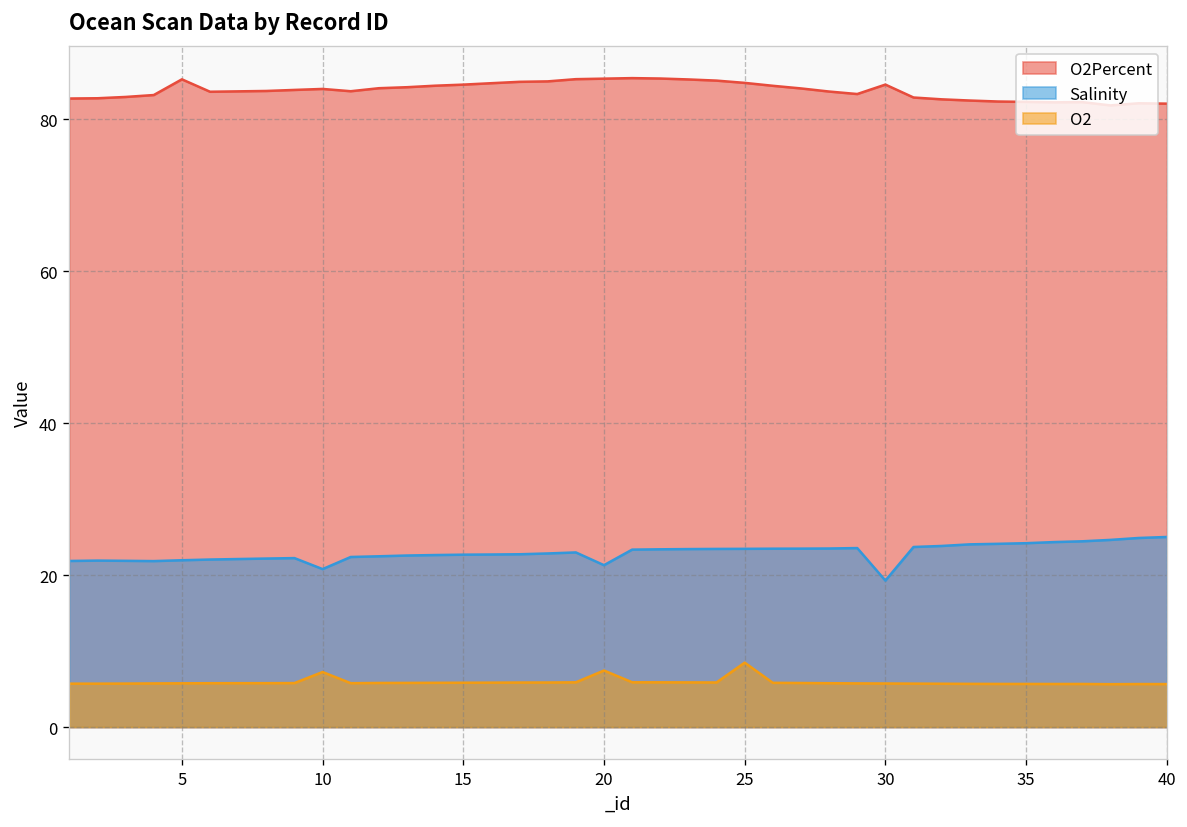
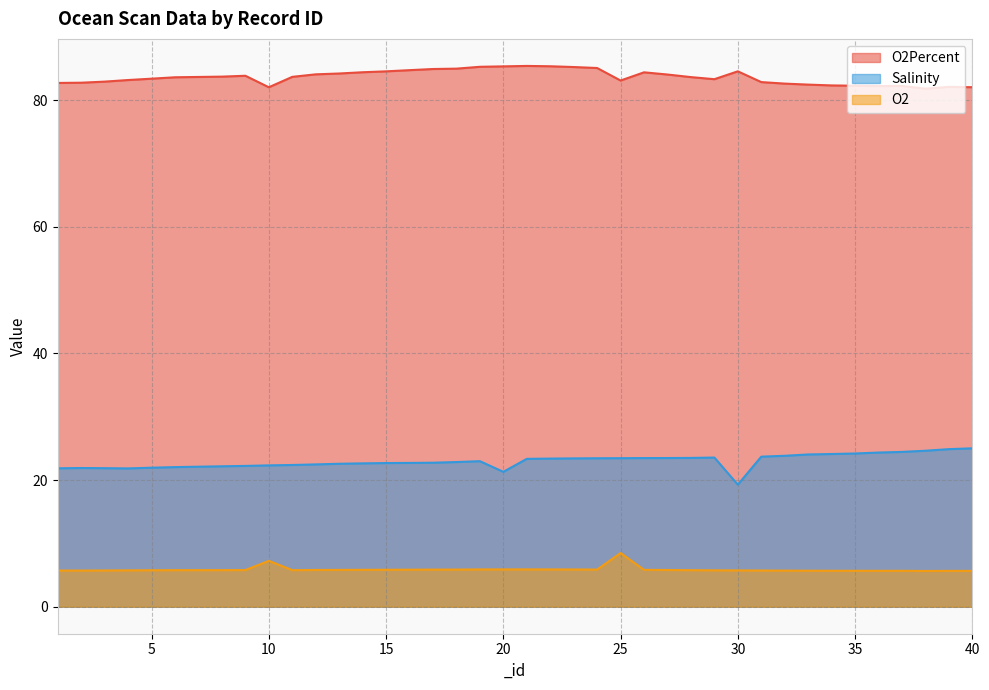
O2Percent, 5: 85 -> 83
O2Percent, 10: 84 -> 82
Salinity, 10: 21 -> 22
O2, 20: 7 -> 6
O2Percent, 25: 85 -> 83
